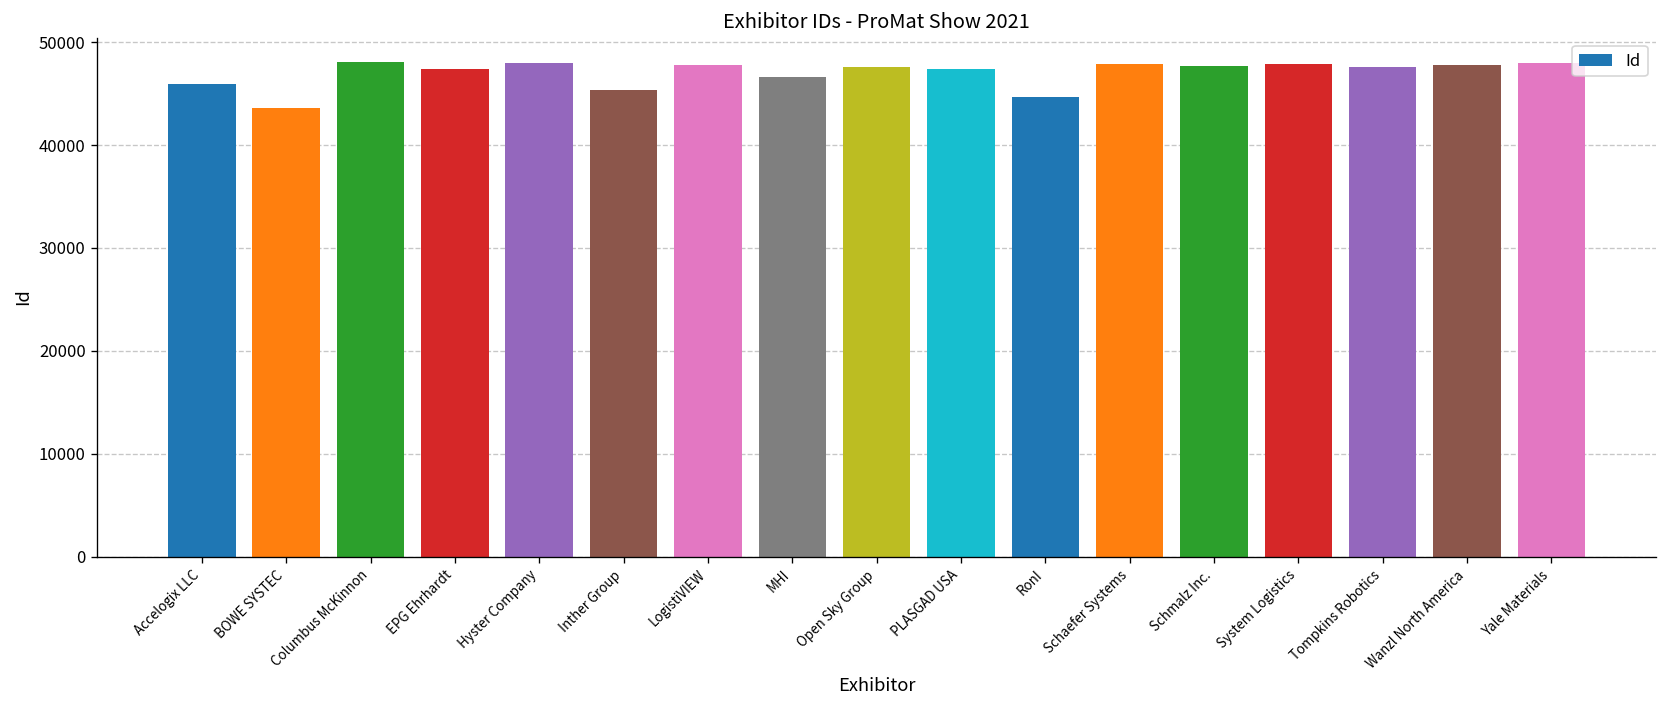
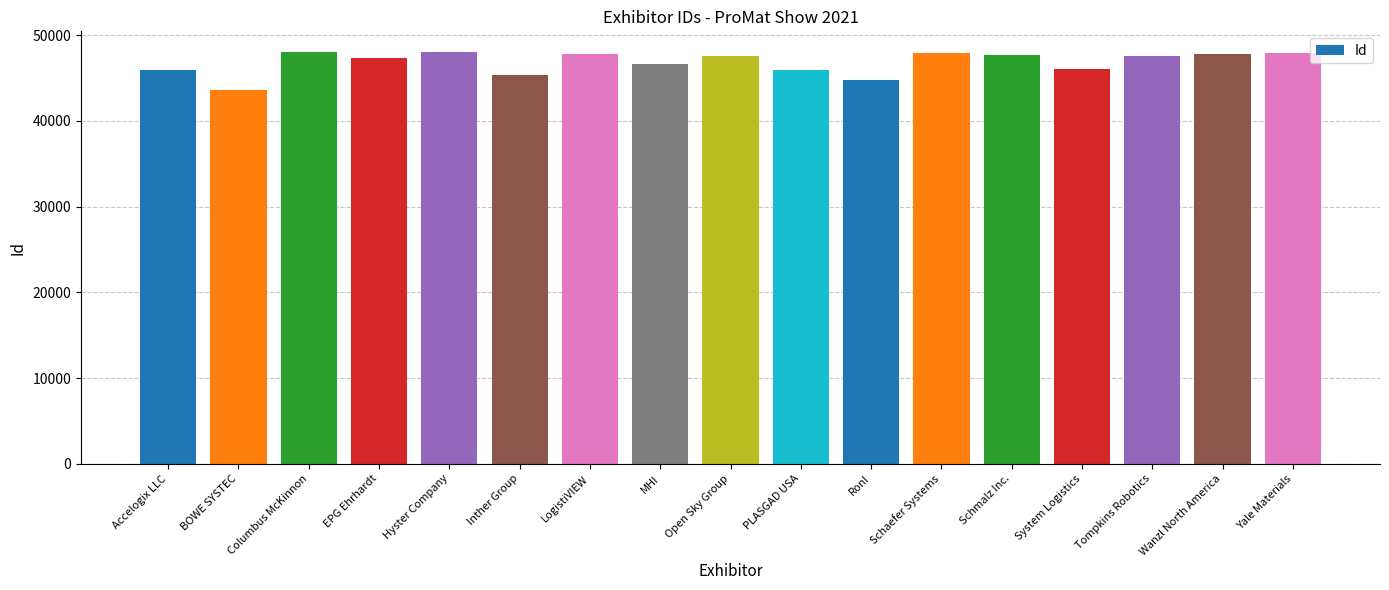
PLASGAD USA: 47000 -> 46000
System Logistics: 48000 -> 46000
